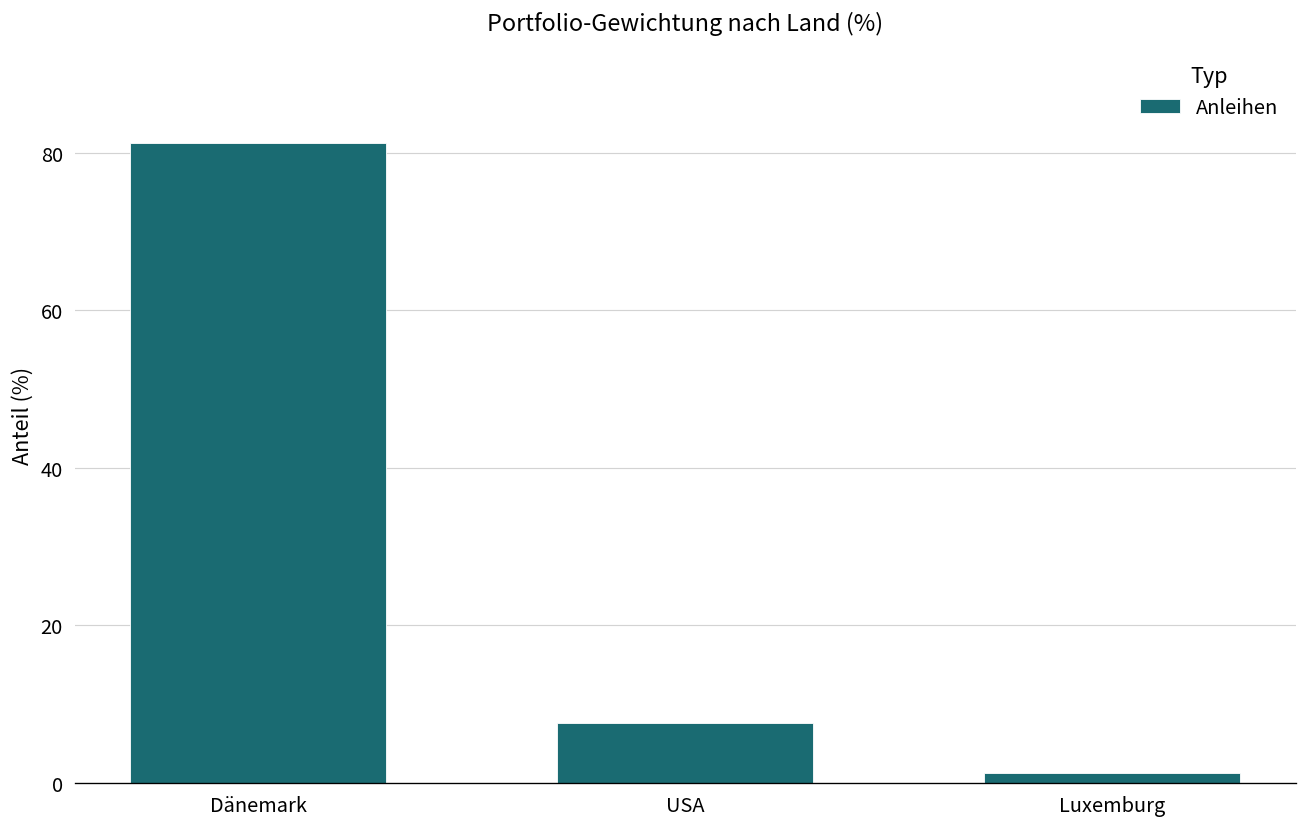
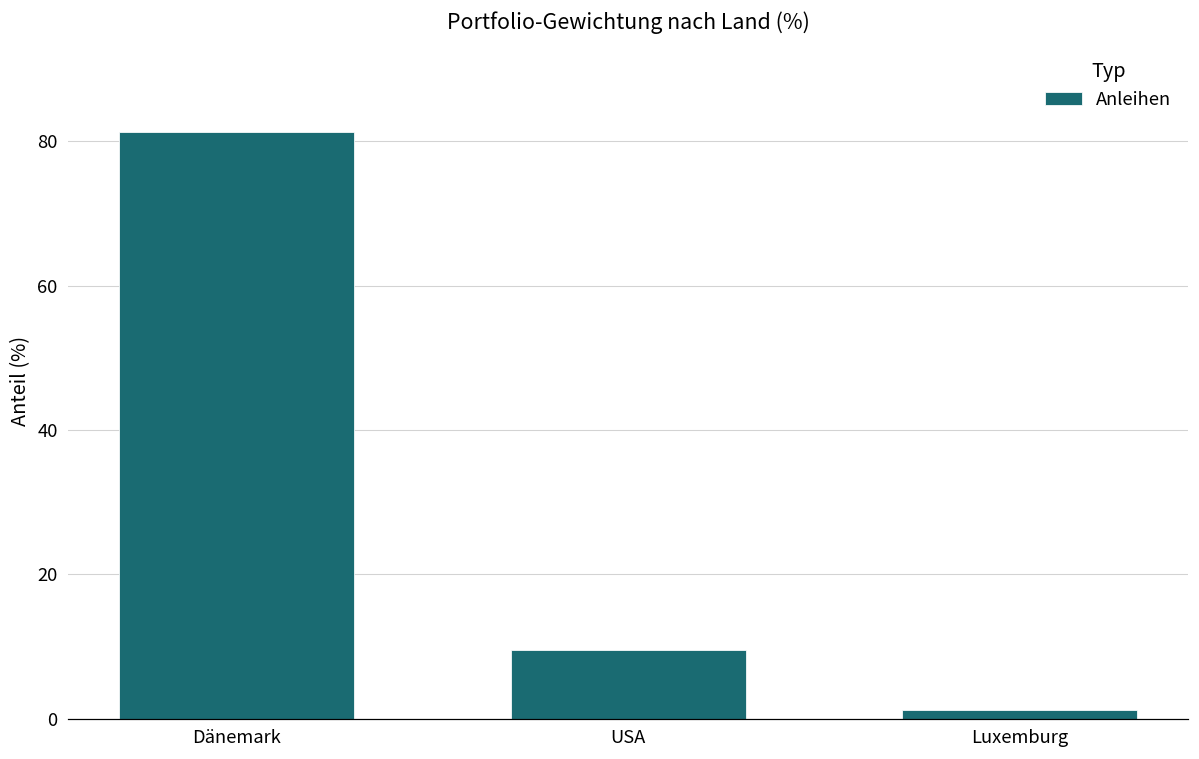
USA: 8 -> 9
